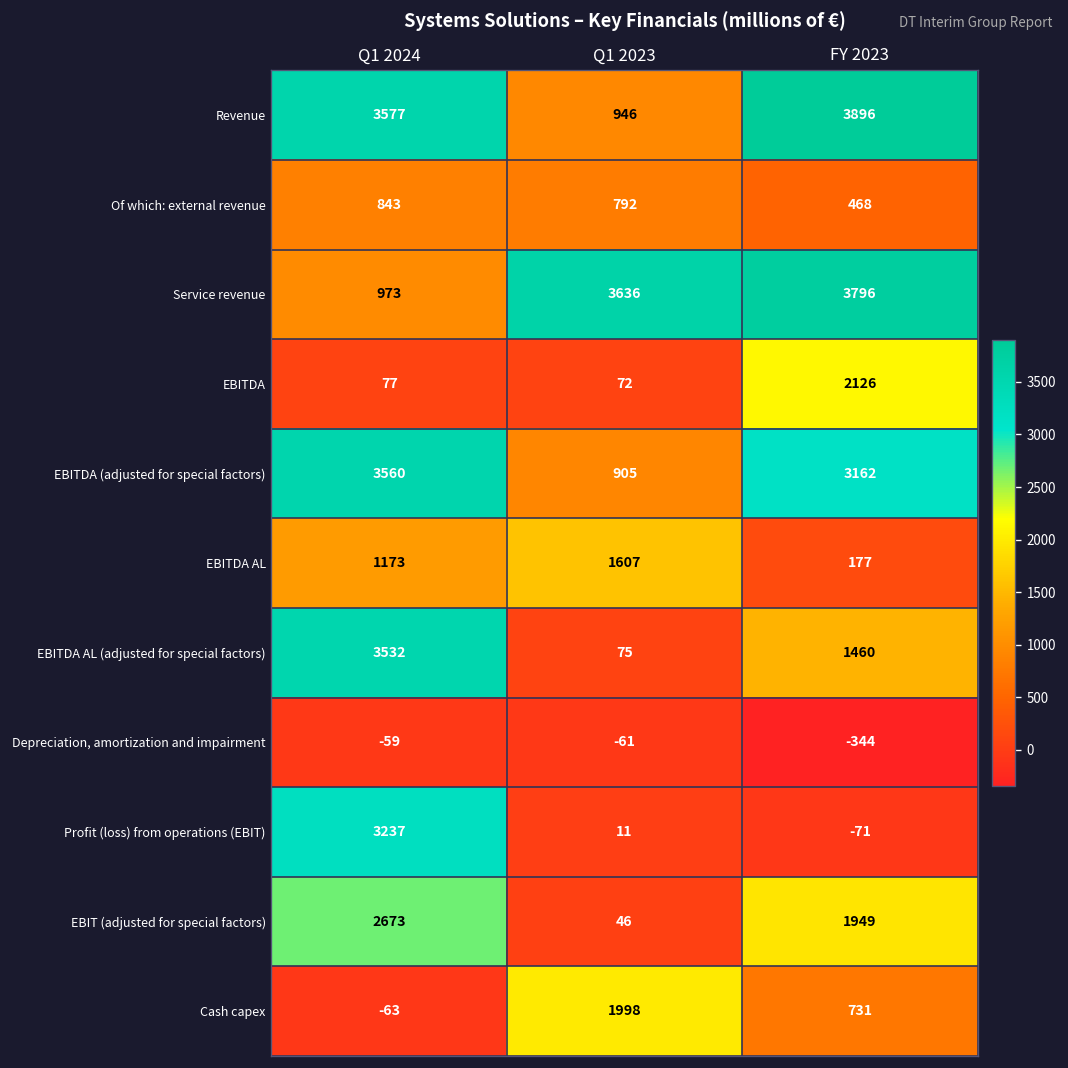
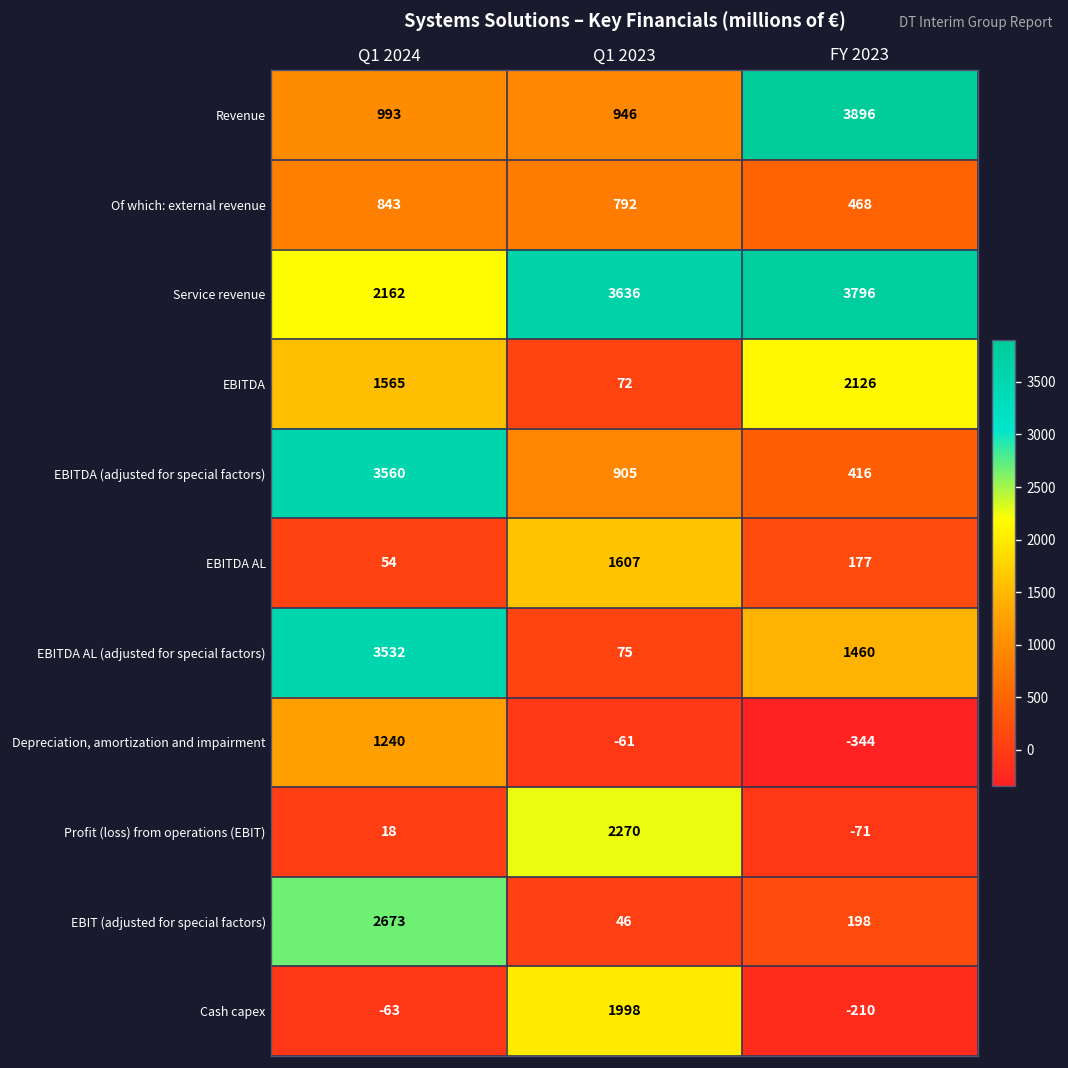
Revenue, Q1 2024: 3577 -> 993
Service revenue, Q1 2024: 973 -> 2162
EBITDA, Q1 2024: 77 -> 1565
EBITDA (adjusted for special factors), FY 2023: 3162 -> 416
EBITDA AL, Q1 2024: 1173 -> 54
Depreciation, amortization and impairment, Q1 2024: -59 -> 1240
Profit (loss) from operations (EBIT), Q1 2024: 3237 -> 18
Profit (loss) from operations (EBIT), Q1 2023: 11 -> 2270
EBIT (adjusted for special factors), FY 2023: 1949 -> 198
Cash capex, FY 2023: 731 -> -210
